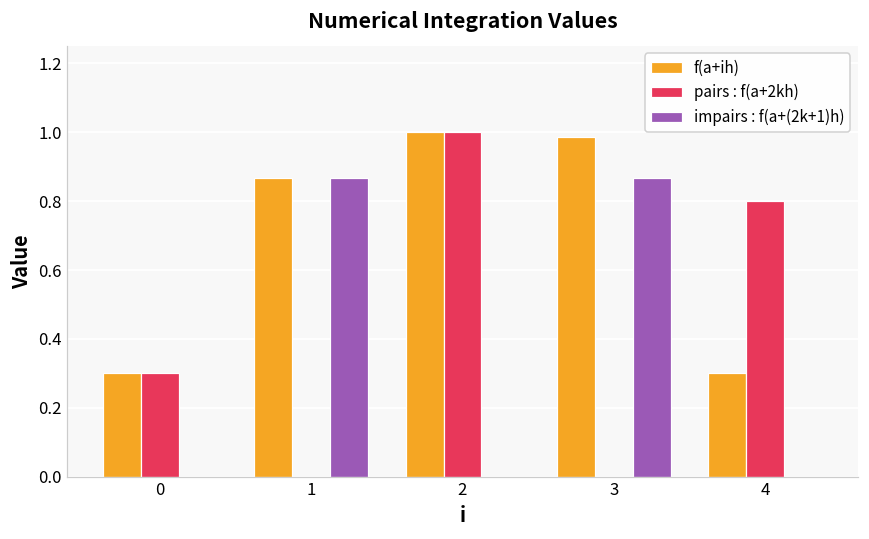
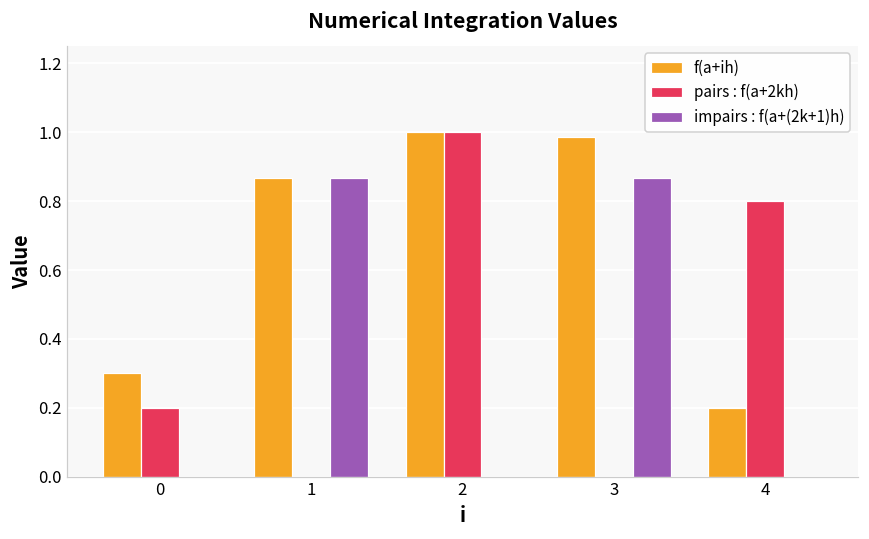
pairs : f(a+2kh), 0: 0.3 -> 0.2
f(a+ih), 4: 0.3 -> 0.2
